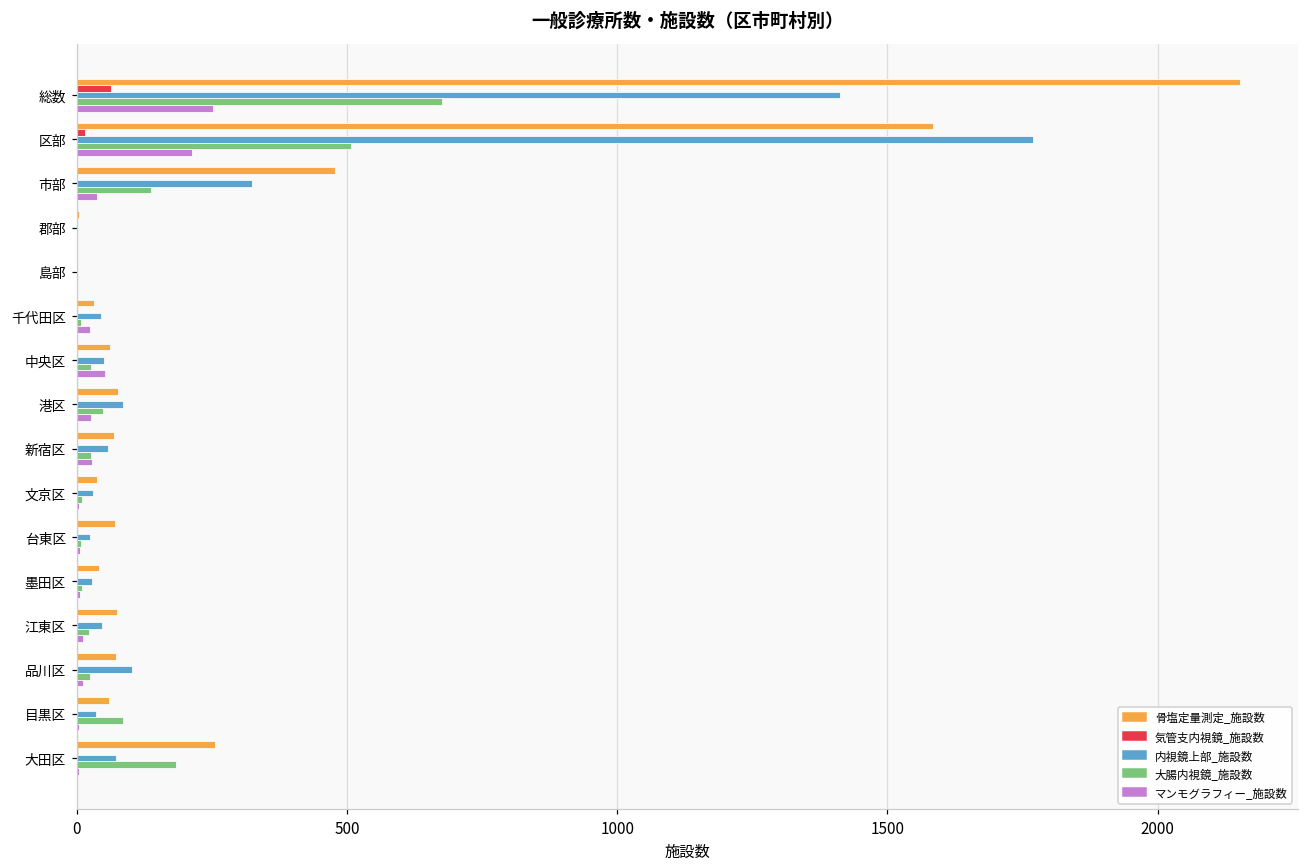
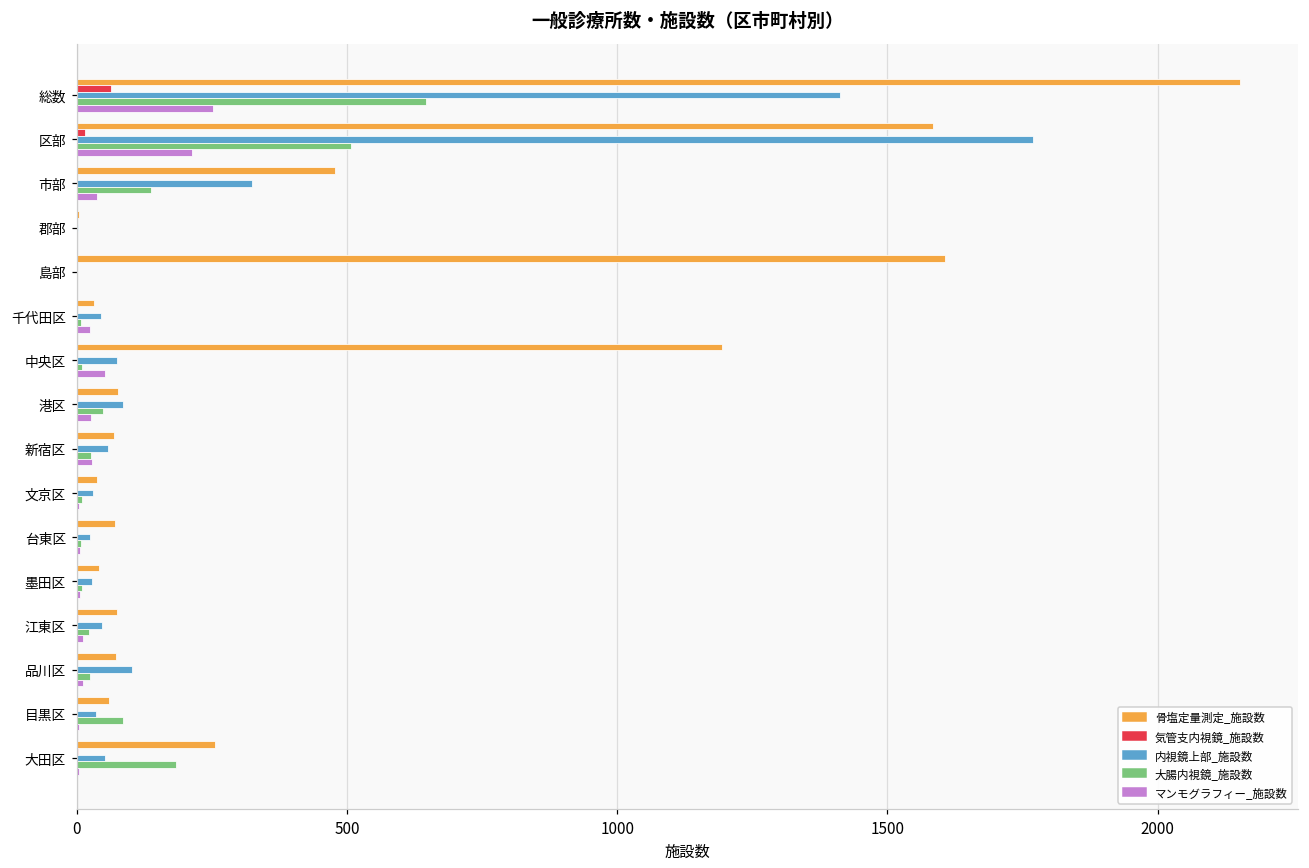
大腸内視鏡_施設数, 総数: 680 -> 650
骨塩定量測定_施設数, 島部: 0 -> 1610
骨塩定量測定_施設数, 中央区: 60 -> 1190
内視鏡上部_施設数, 中央区: 50 -> 70
大腸内視鏡_施設数, 中央区: 30 -> 10
内視鏡上部_施設数, 大田区: 70 -> 50
